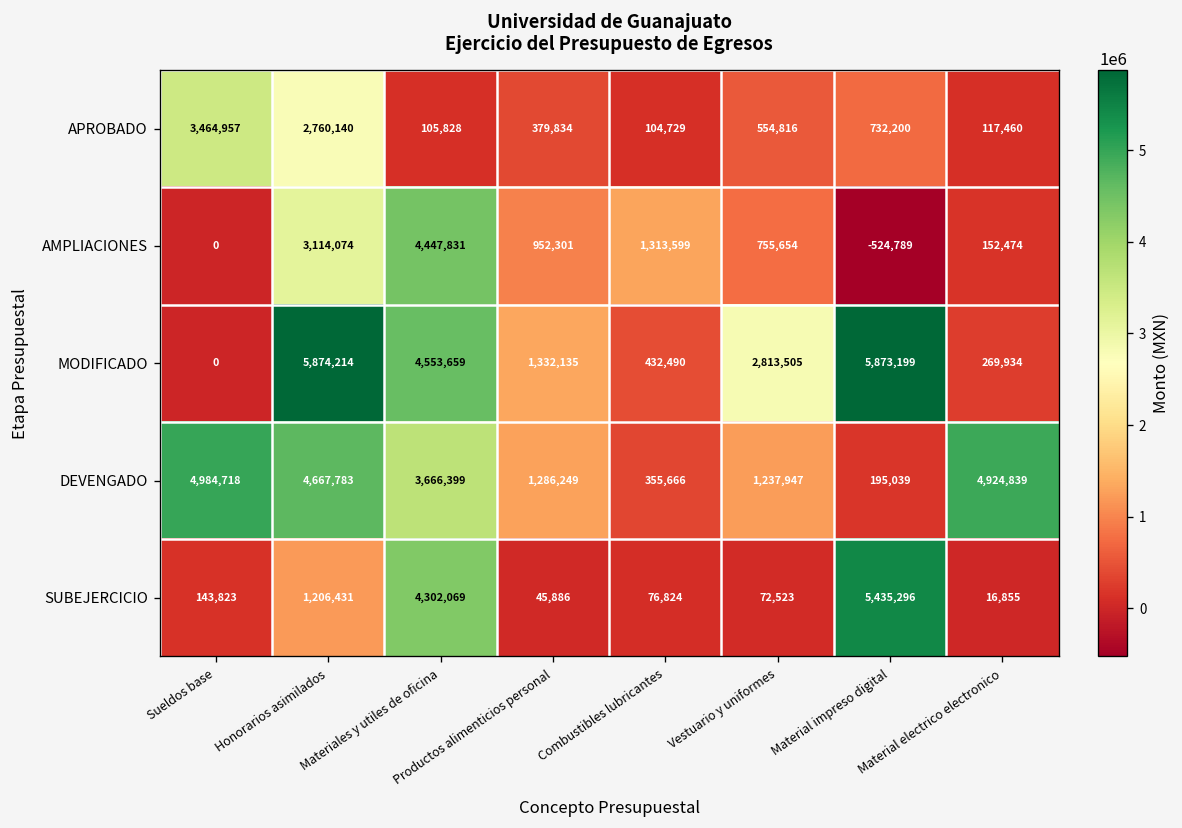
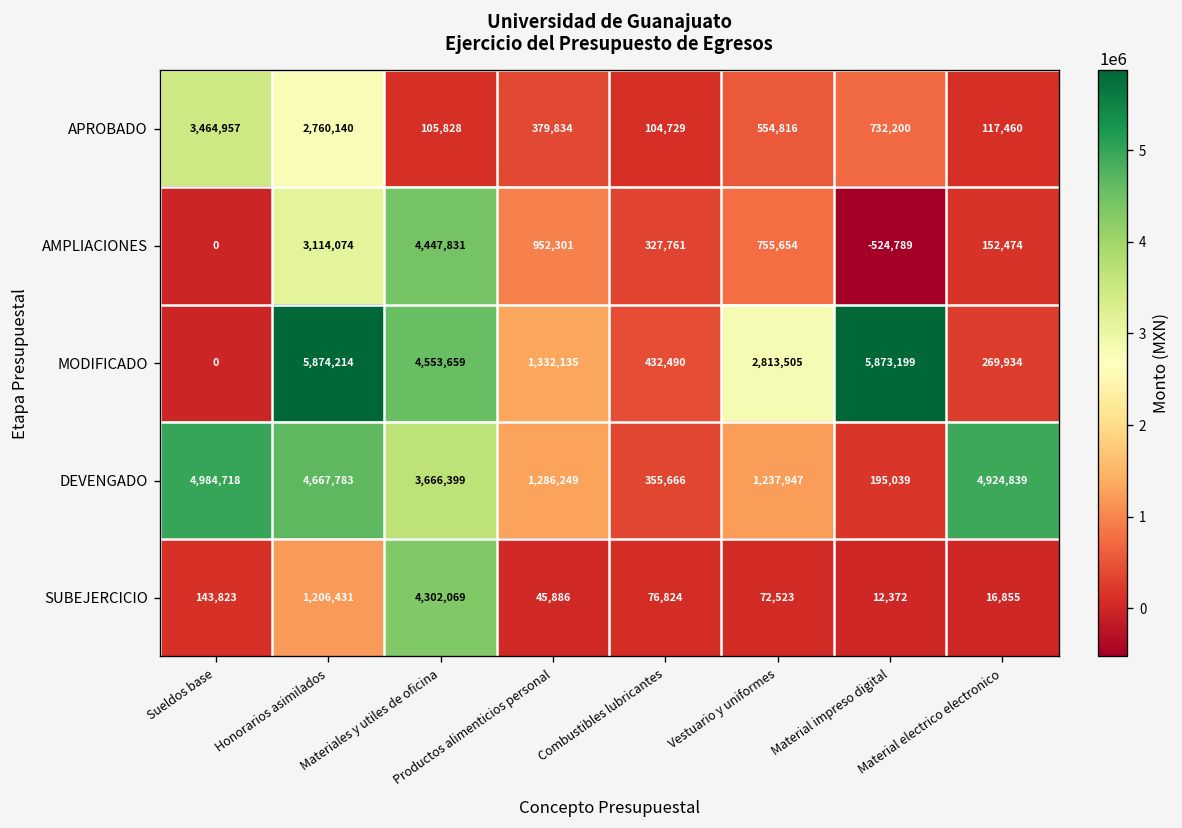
AMPLIACIONES, Combustibles lubricantes: 1,313,599 -> 327,761
SUBEJERCICIO, Material impreso digital: 5,435,296 -> 12,372
